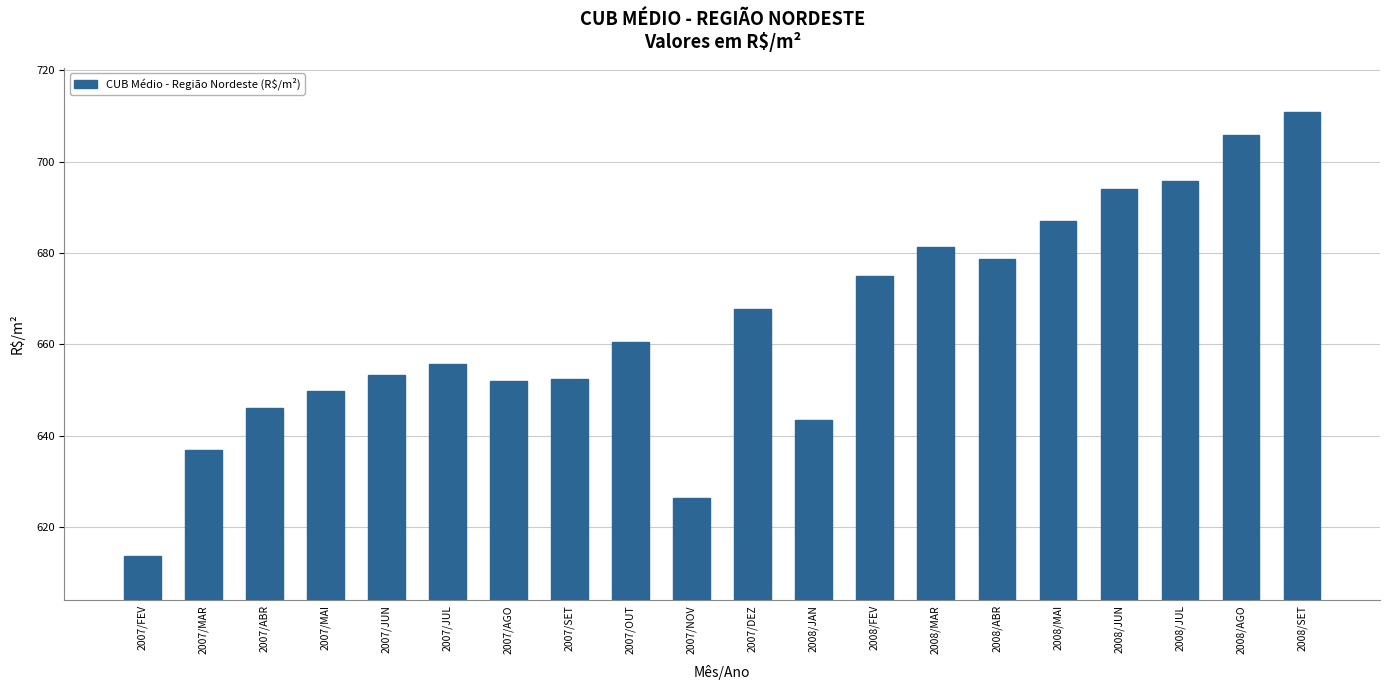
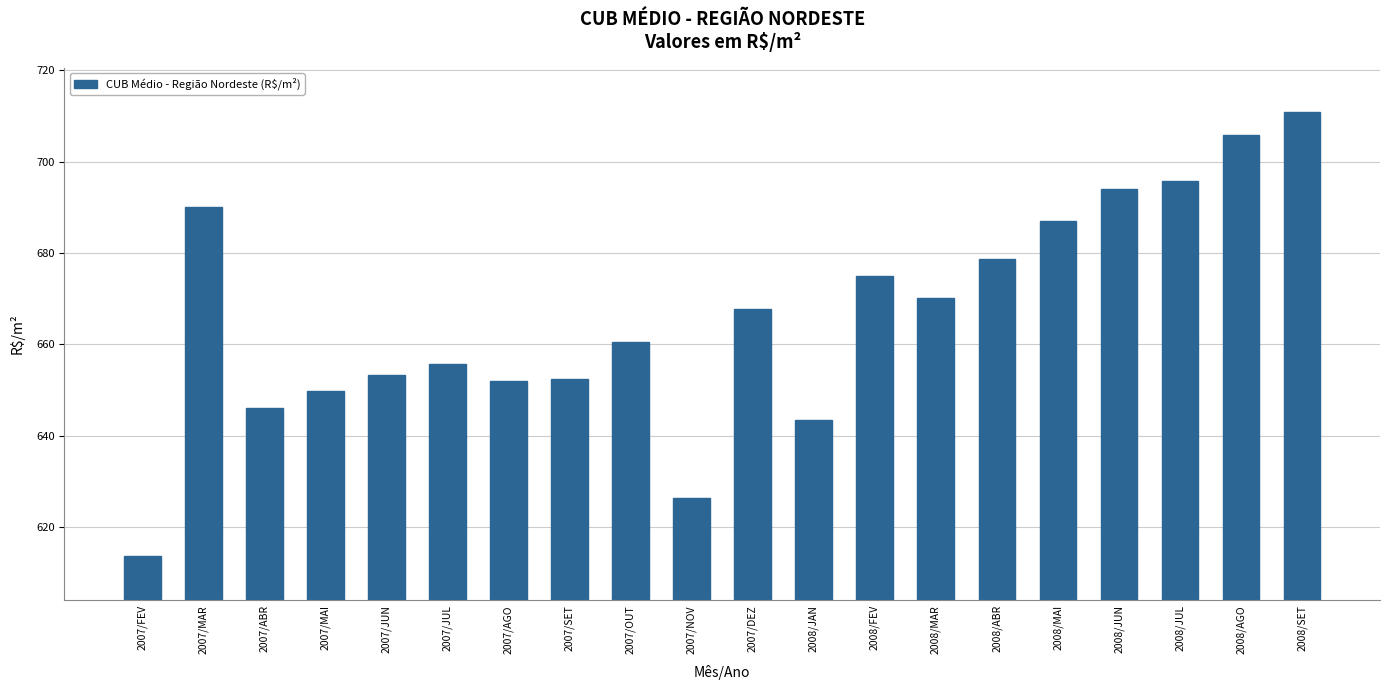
2007/MAR: 637 -> 690
2008/MAR: 681 -> 670
